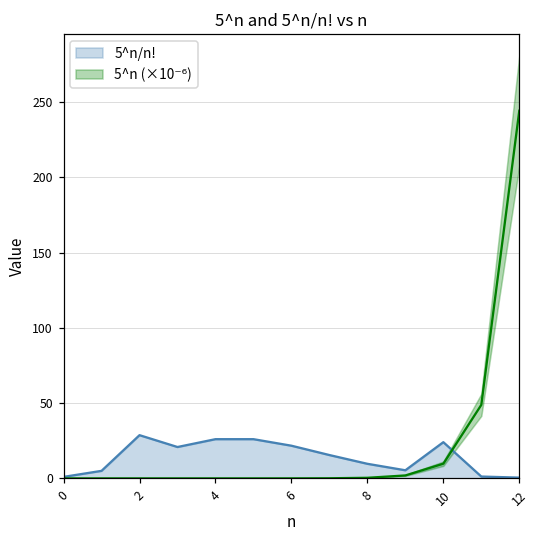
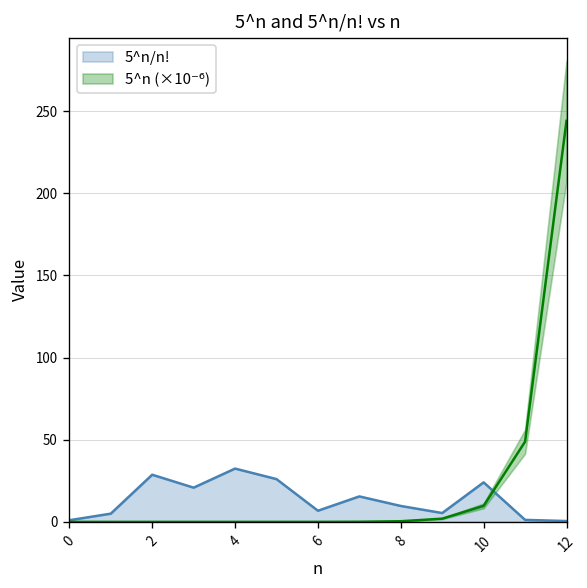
5^n/n!, 4: 26 -> 32
5^n/n!, 6: 22 -> 7
